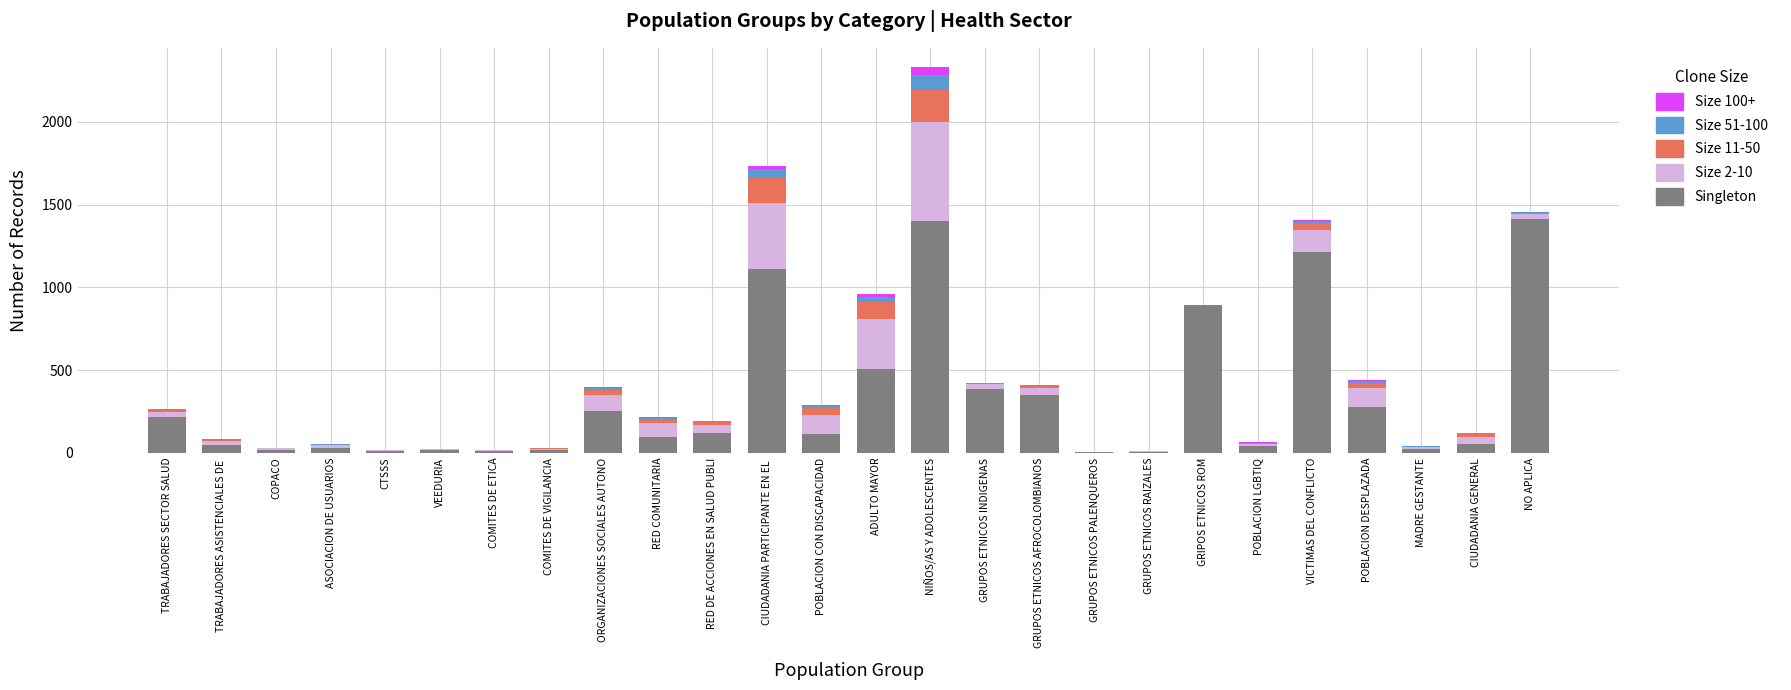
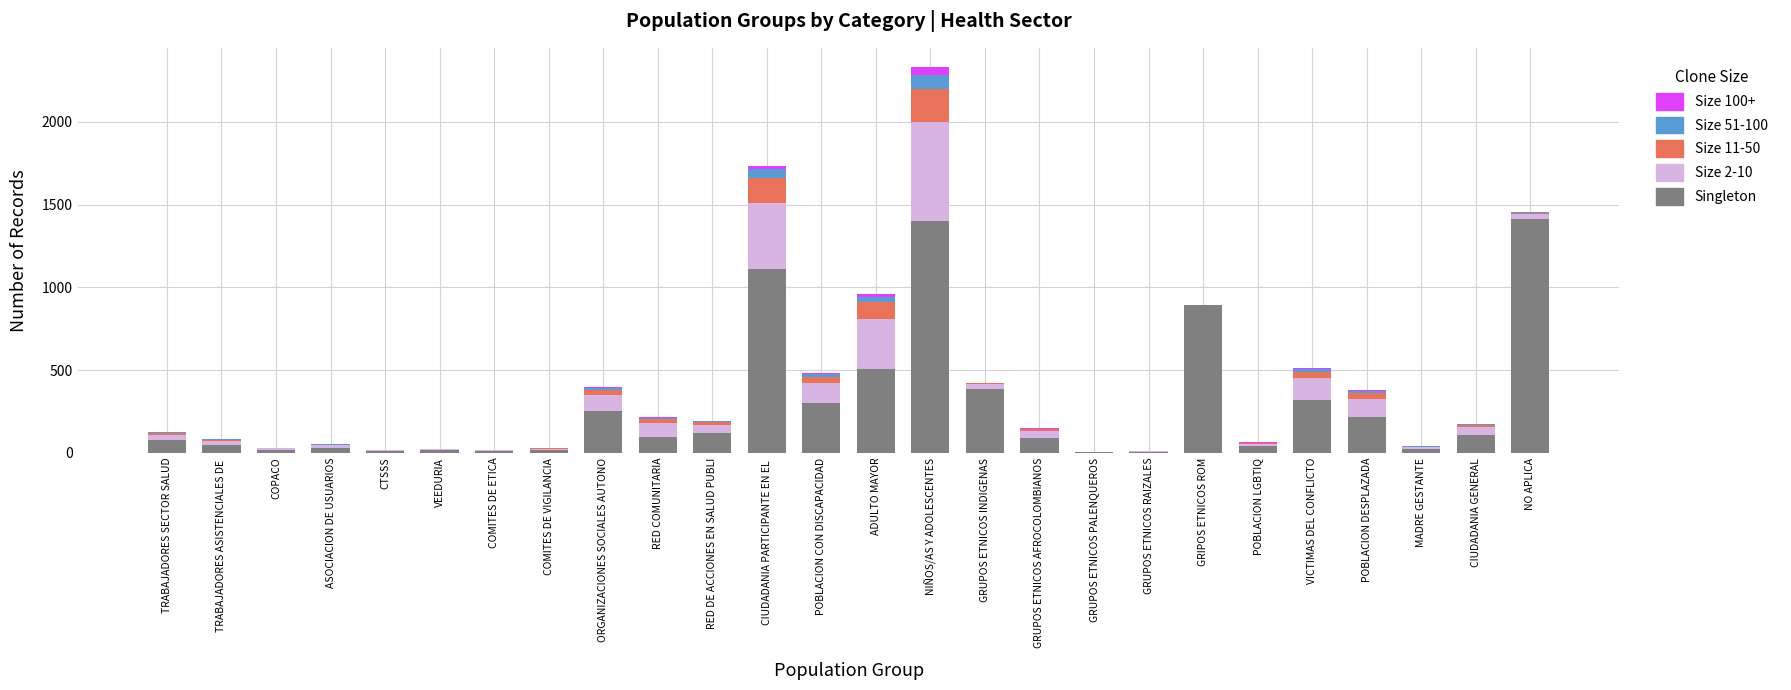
Singleton, TRABAJADORES SECTOR SALUD: 220 -> 80
Singleton, POBLACION CON DISCAPACIDAD: 110 -> 300
Singleton, GRUPOS ETNICOS AFROCOLOMBIANOS: 350 -> 90
Singleton, VICTIMAS DEL CONFLICTO: 1220 -> 320
Singleton, POBLACION DESPLAZADA: 280 -> 220
Singleton, CIUDADANIA GENERAL: 50 -> 110
